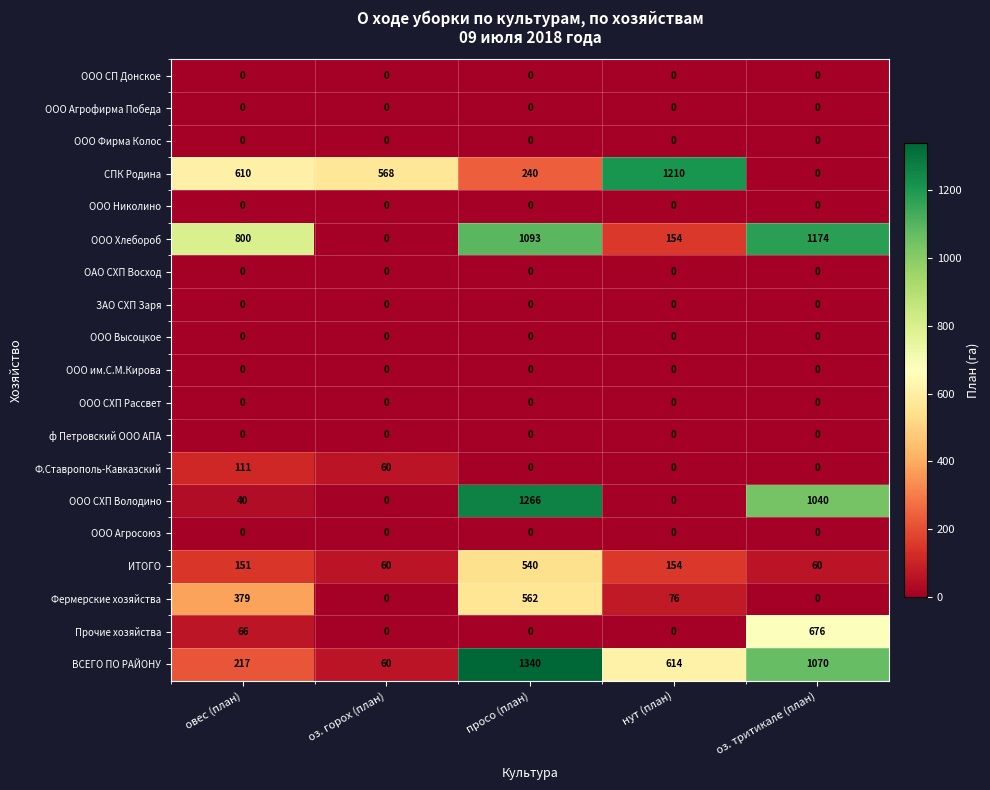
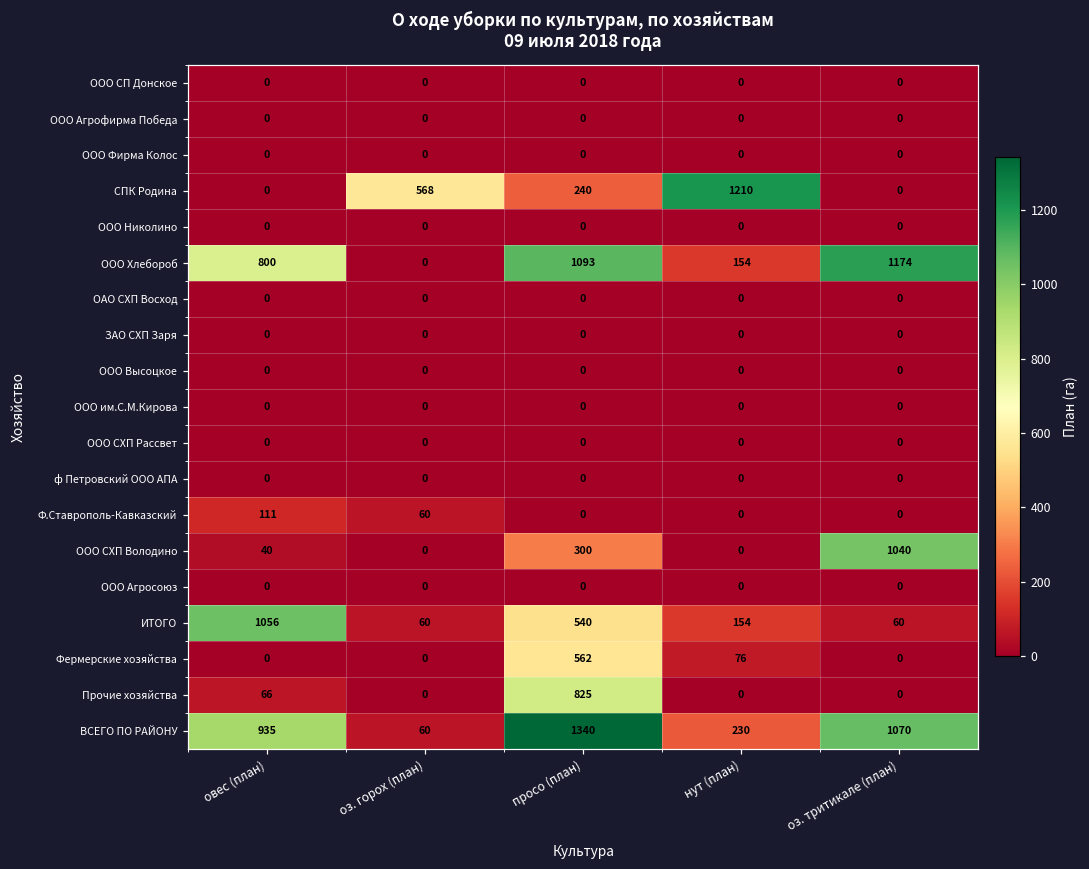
СПК Родина, овес (план): 610 -> 0
ООО СХП Володино, просо (план): 1266 -> 300
ИТОГО, овес (план): 151 -> 1056
Фермерские хозяйства, овес (план): 379 -> 0
Прочие хозяйства, просо (план): 0 -> 825
Прочие хозяйства, оз. тритикале (план): 676 -> 0
ВСЕГО ПО РАЙОНУ, овес (план): 217 -> 935
ВСЕГО ПО РАЙОНУ, нут (план): 614 -> 230
